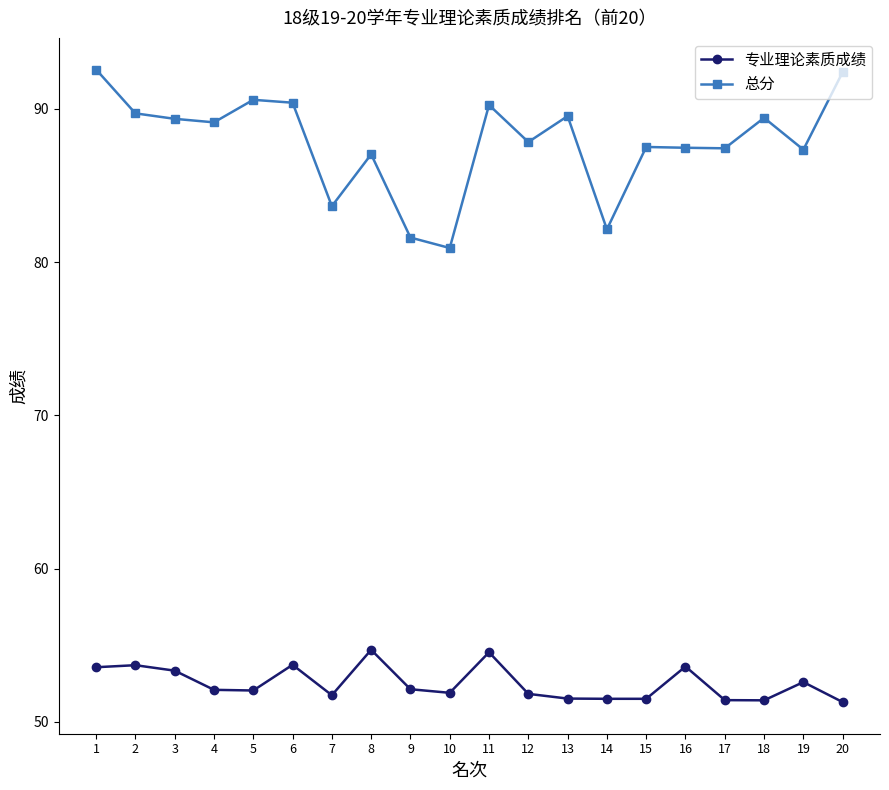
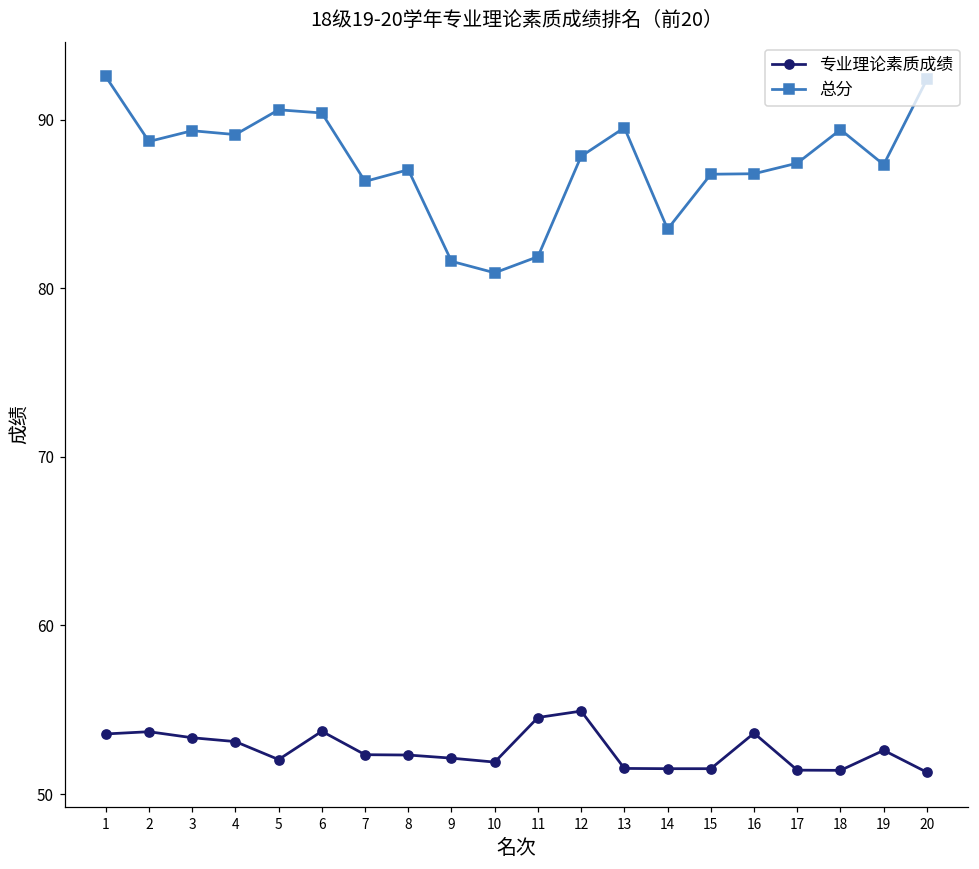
总分, 2: 89.7 -> 88.7
专业理论素质成绩, 4: 52.1 -> 53.1
专业理论素质成绩, 7: 51.7 -> 52.3
总分, 7: 83.6 -> 86.3
专业理论素质成绩, 8: 54.7 -> 52.3
总分, 11: 90.2 -> 81.9
专业理论素质成绩, 12: 51.8 -> 54.9
总分, 14: 82.1 -> 83.5
总分, 15: 87.5 -> 86.8
总分, 16: 87.5 -> 86.8
